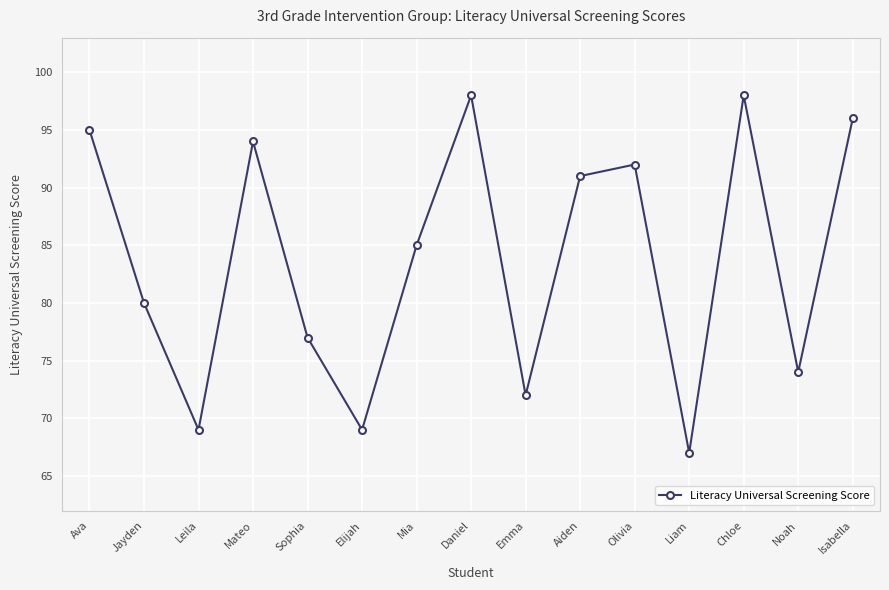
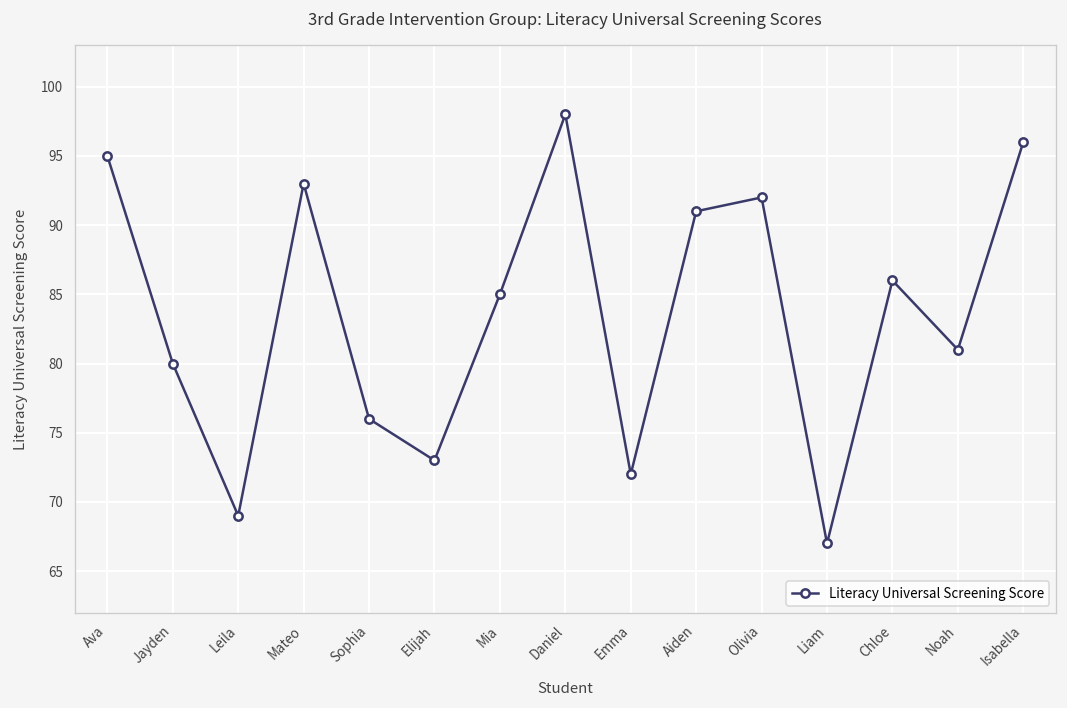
Mateo: 94 -> 93
Sophia: 77 -> 76
Elijah: 69 -> 73
Chloe: 98 -> 86
Noah: 74 -> 81
